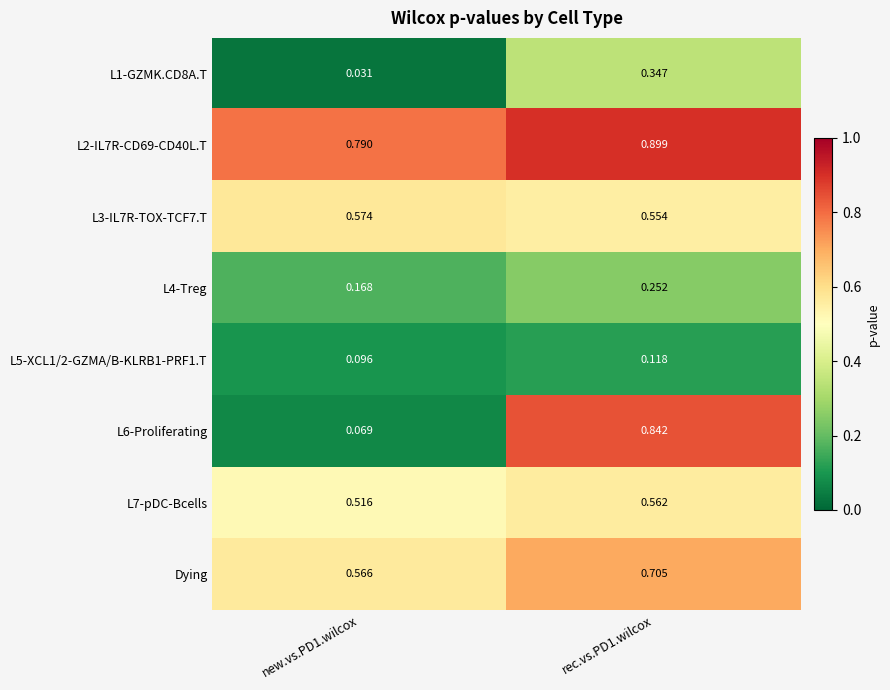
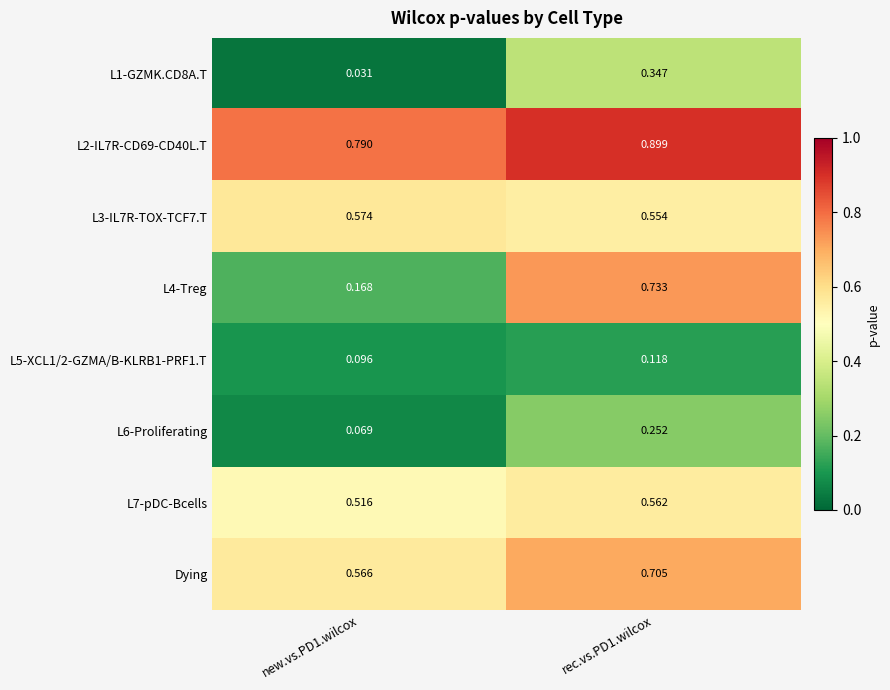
L4-Treg, rec.vs.PD1.wilcox: 0.252 -> 0.733
L6-Proliferating, rec.vs.PD1.wilcox: 0.842 -> 0.252
